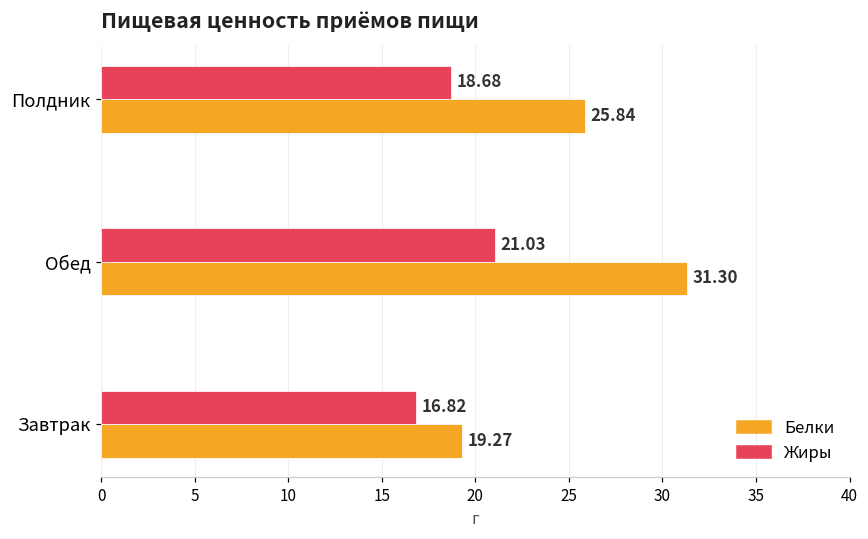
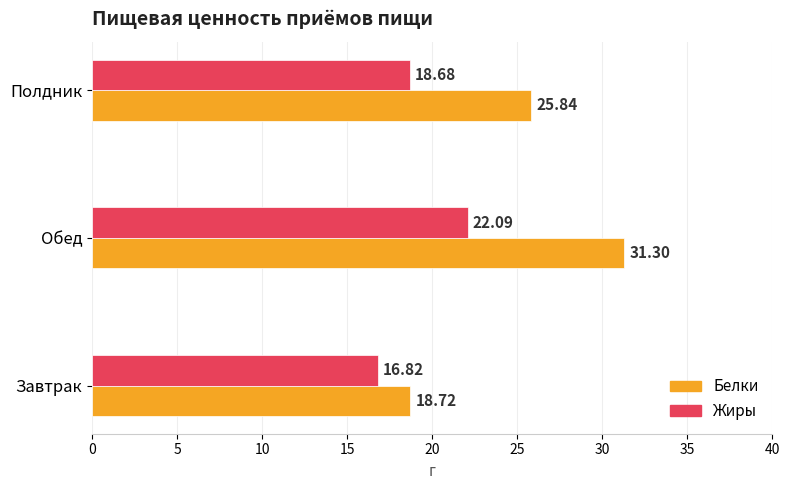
Жиры, Обед: 21.03 -> 22.09
Белки, Завтрак: 19.27 -> 18.72
